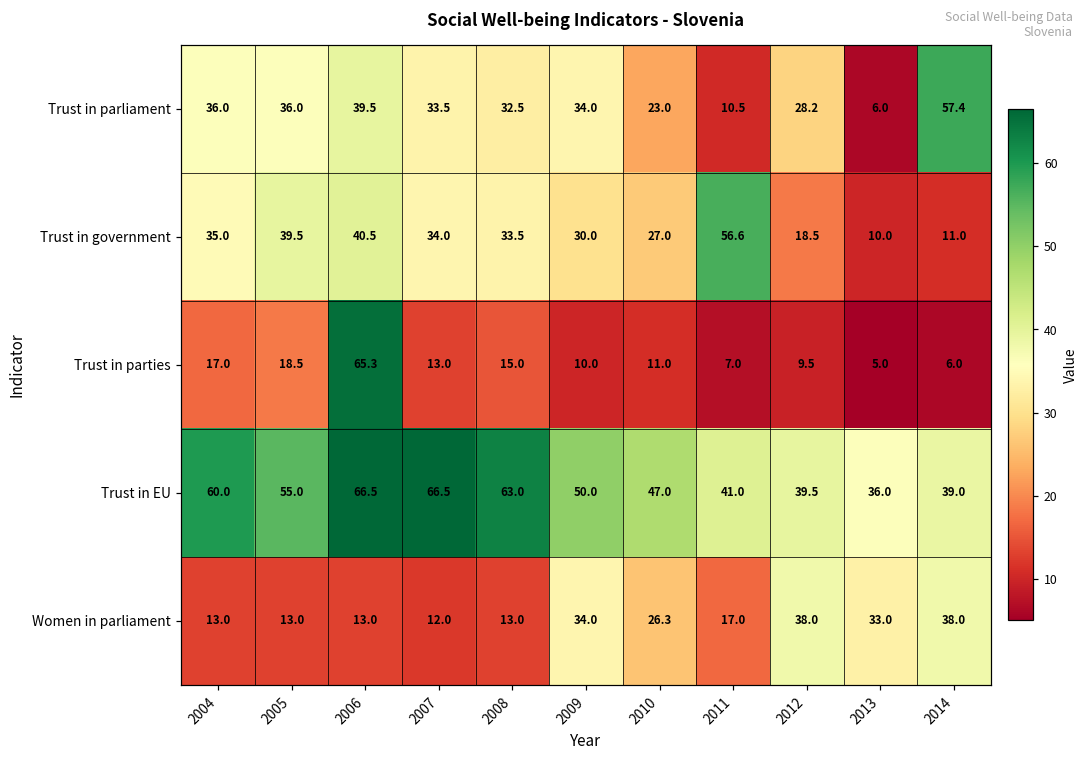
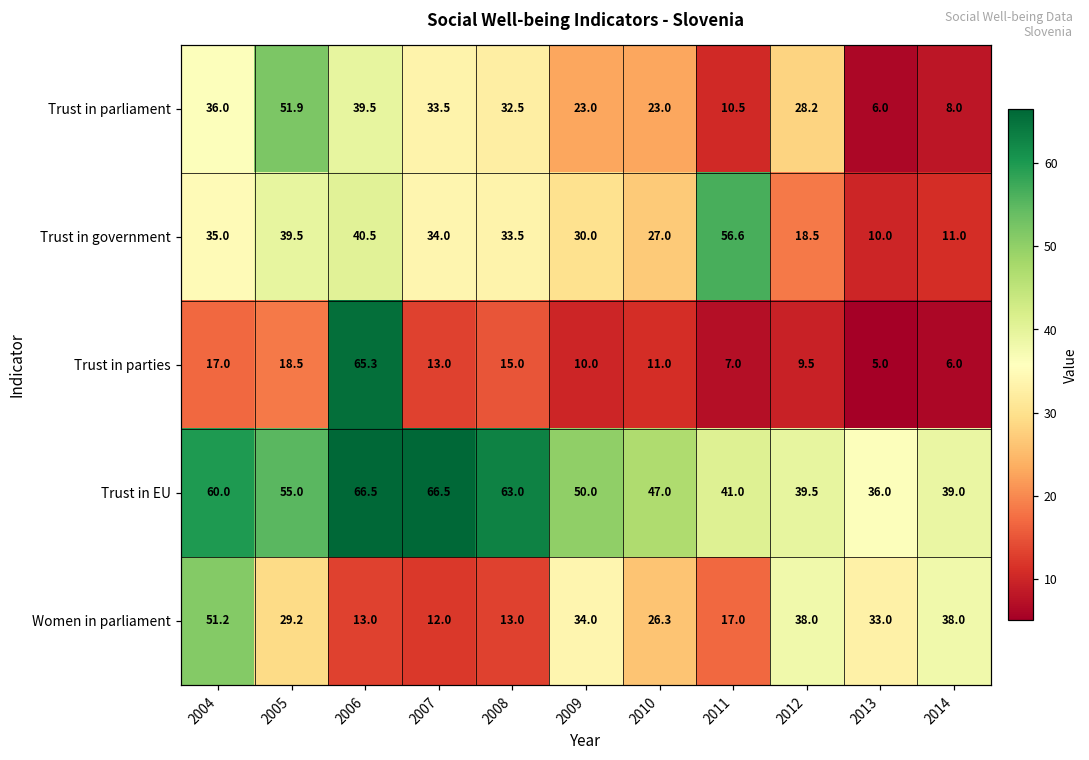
Trust in parliament, 2005: 36.0 -> 51.9
Trust in parliament, 2009: 34.0 -> 23.0
Trust in parliament, 2014: 57.4 -> 8.0
Women in parliament, 2004: 13.0 -> 51.2
Women in parliament, 2005: 13.0 -> 29.2
